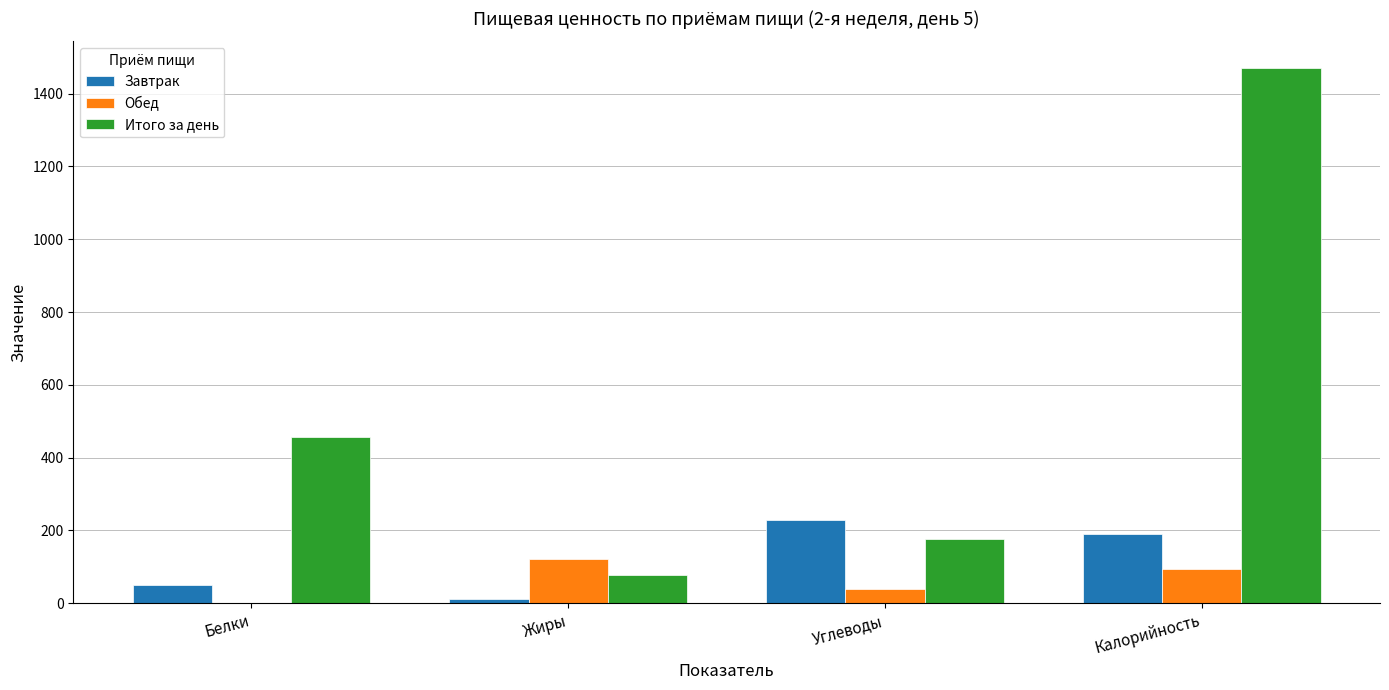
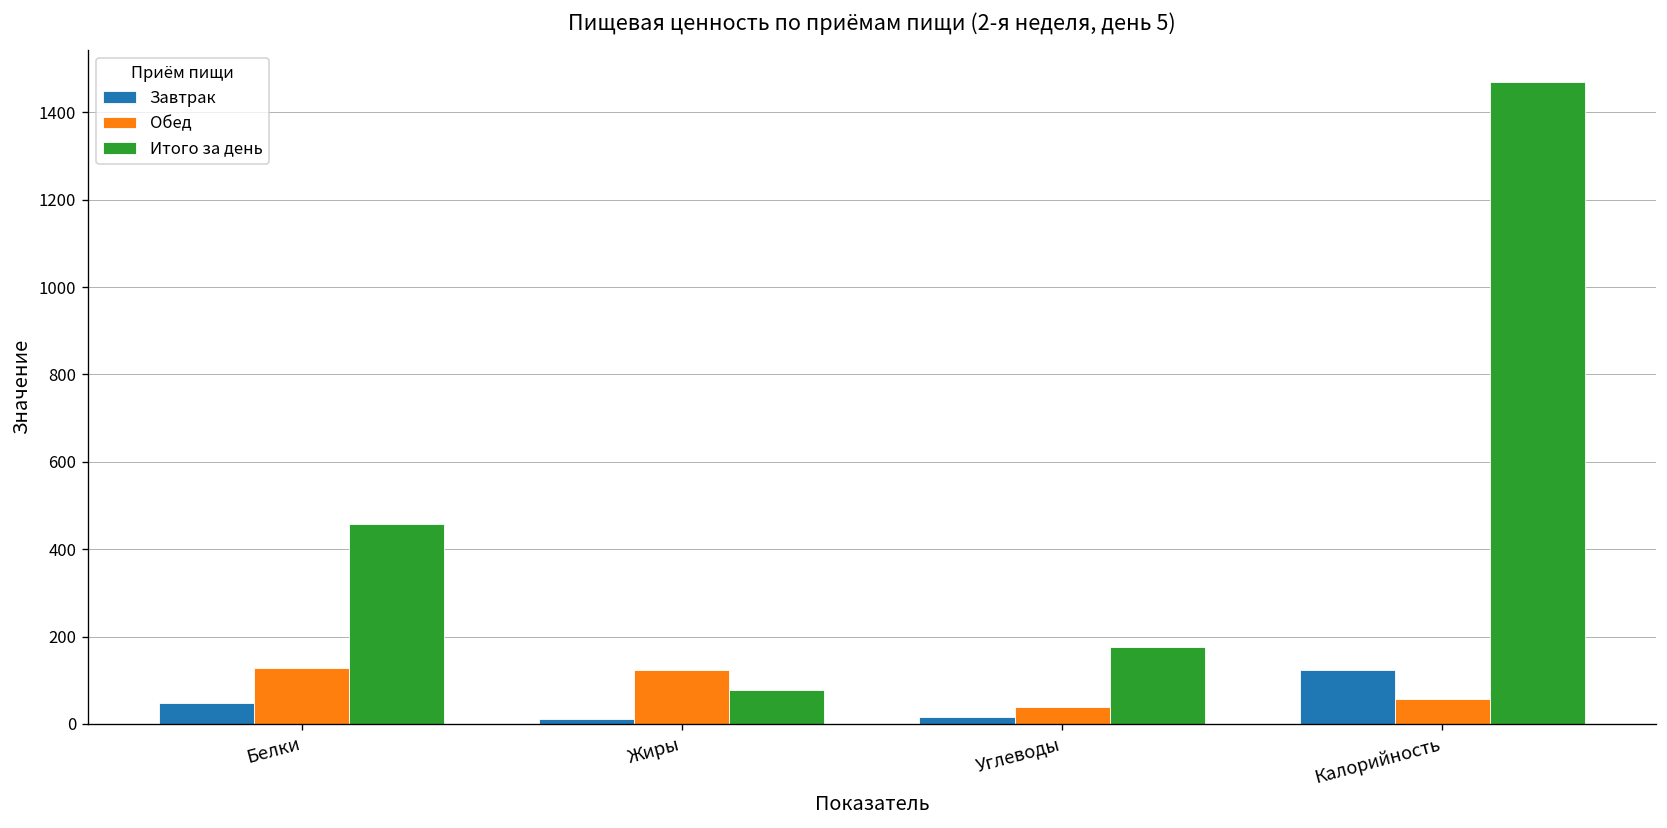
Обед, Белки: 0 -> 130
Завтрак, Углеводы: 230 -> 20
Завтрак, Калорийность: 190 -> 120
Обед, Калорийность: 90 -> 60
